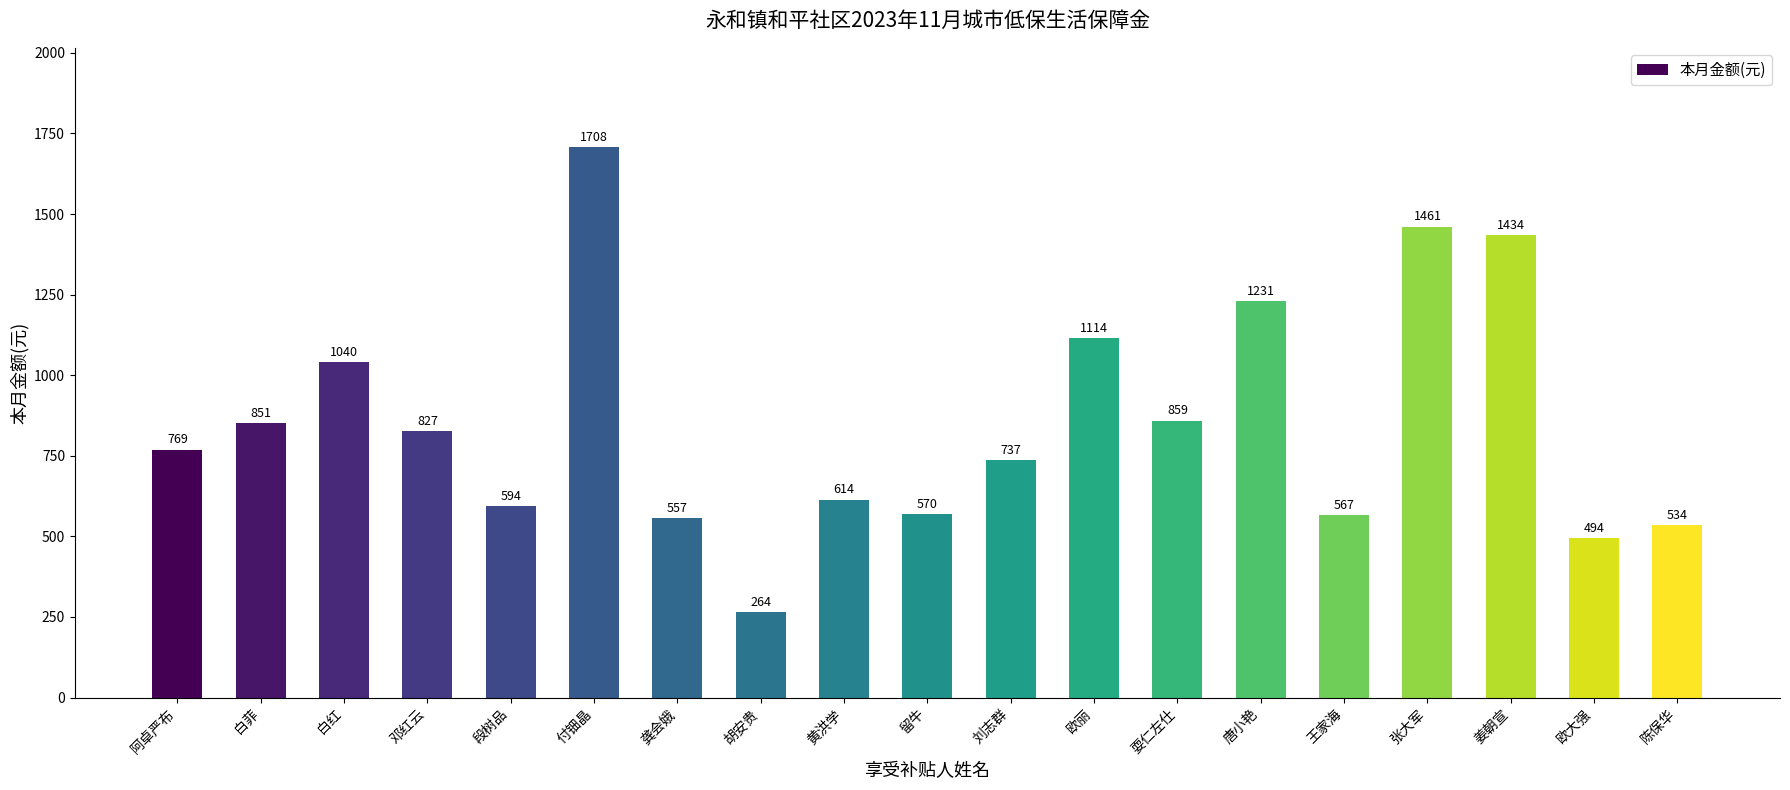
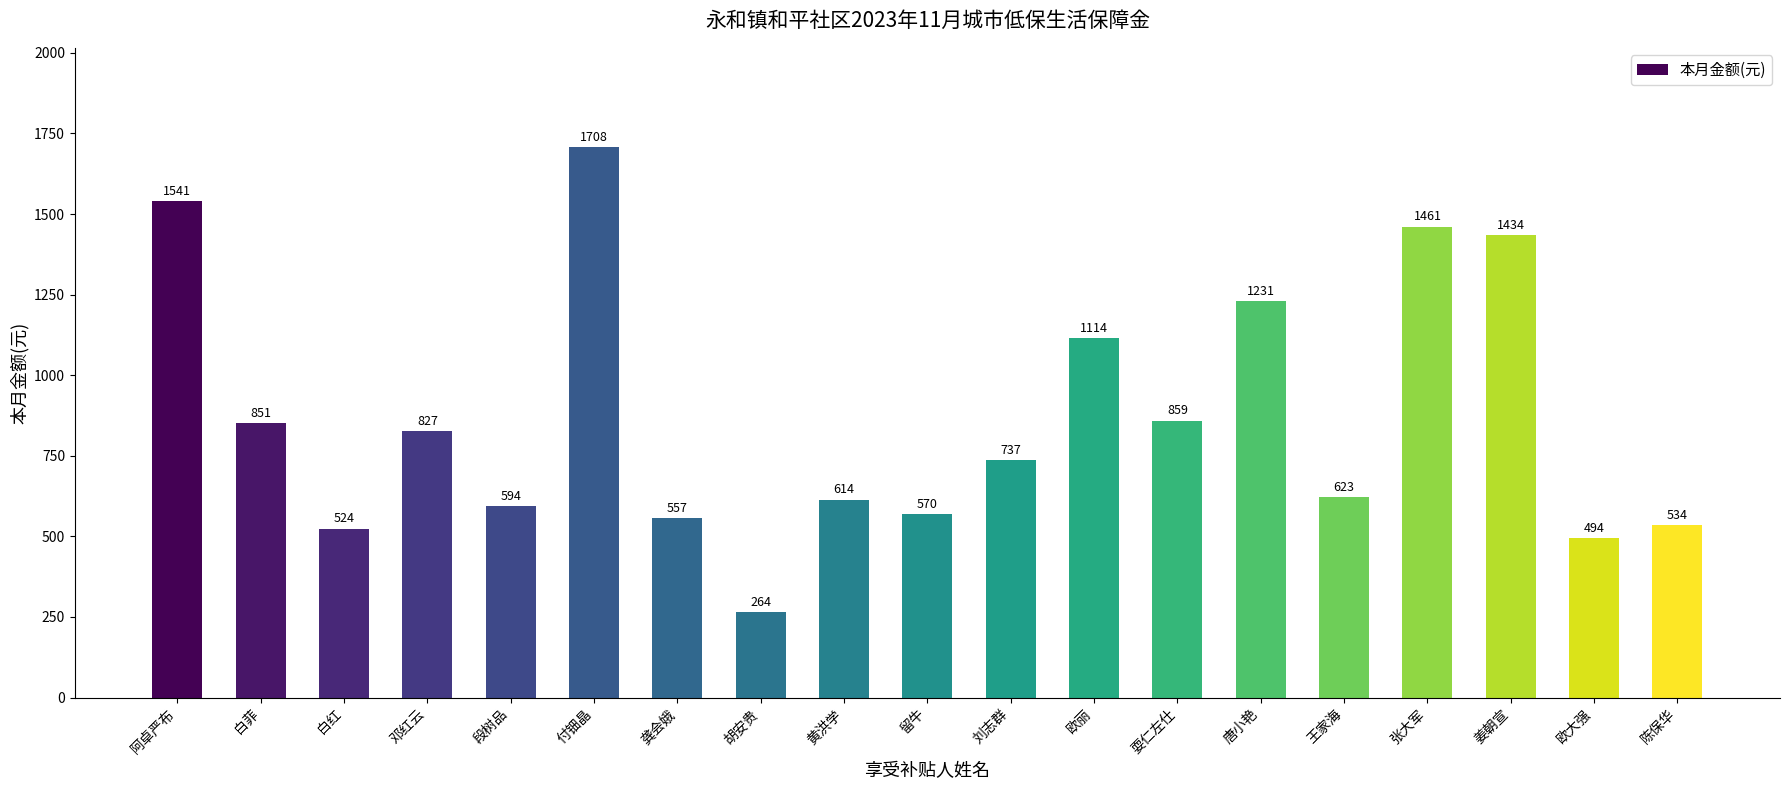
阿卓严布: 769 -> 1541
白红: 1040 -> 524
王家海: 567 -> 623
